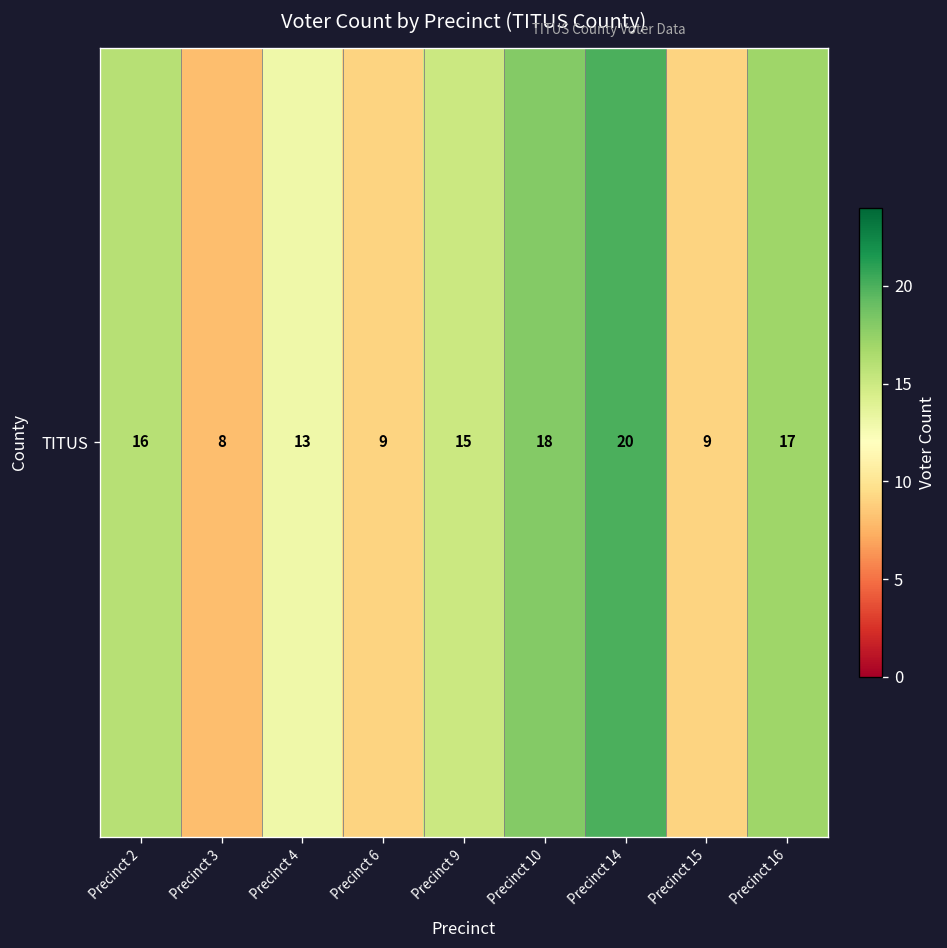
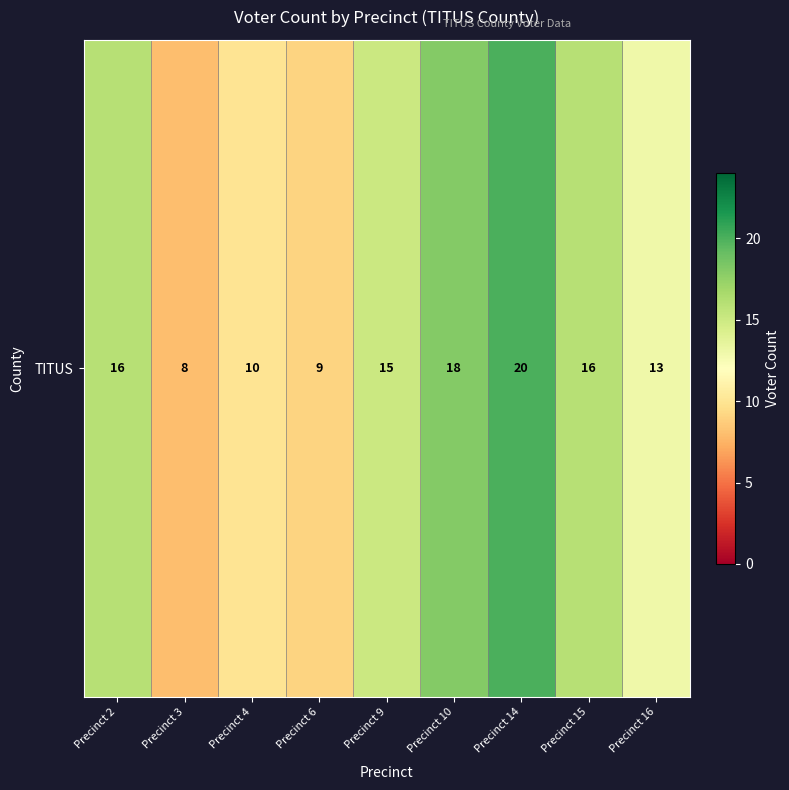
TITUS, Precinct 4: 13 -> 10
TITUS, Precinct 15: 9 -> 16
TITUS, Precinct 16: 17 -> 13
